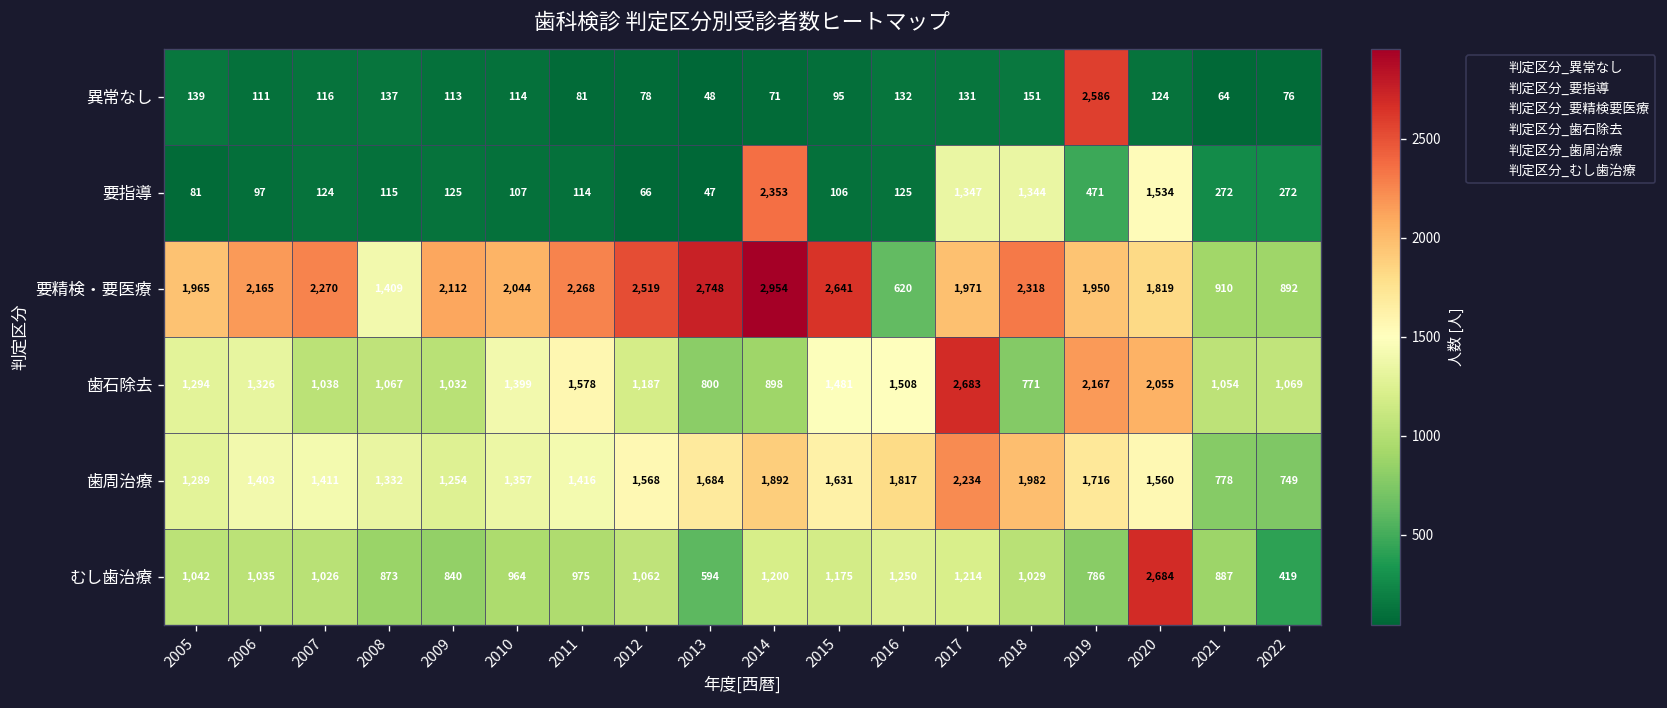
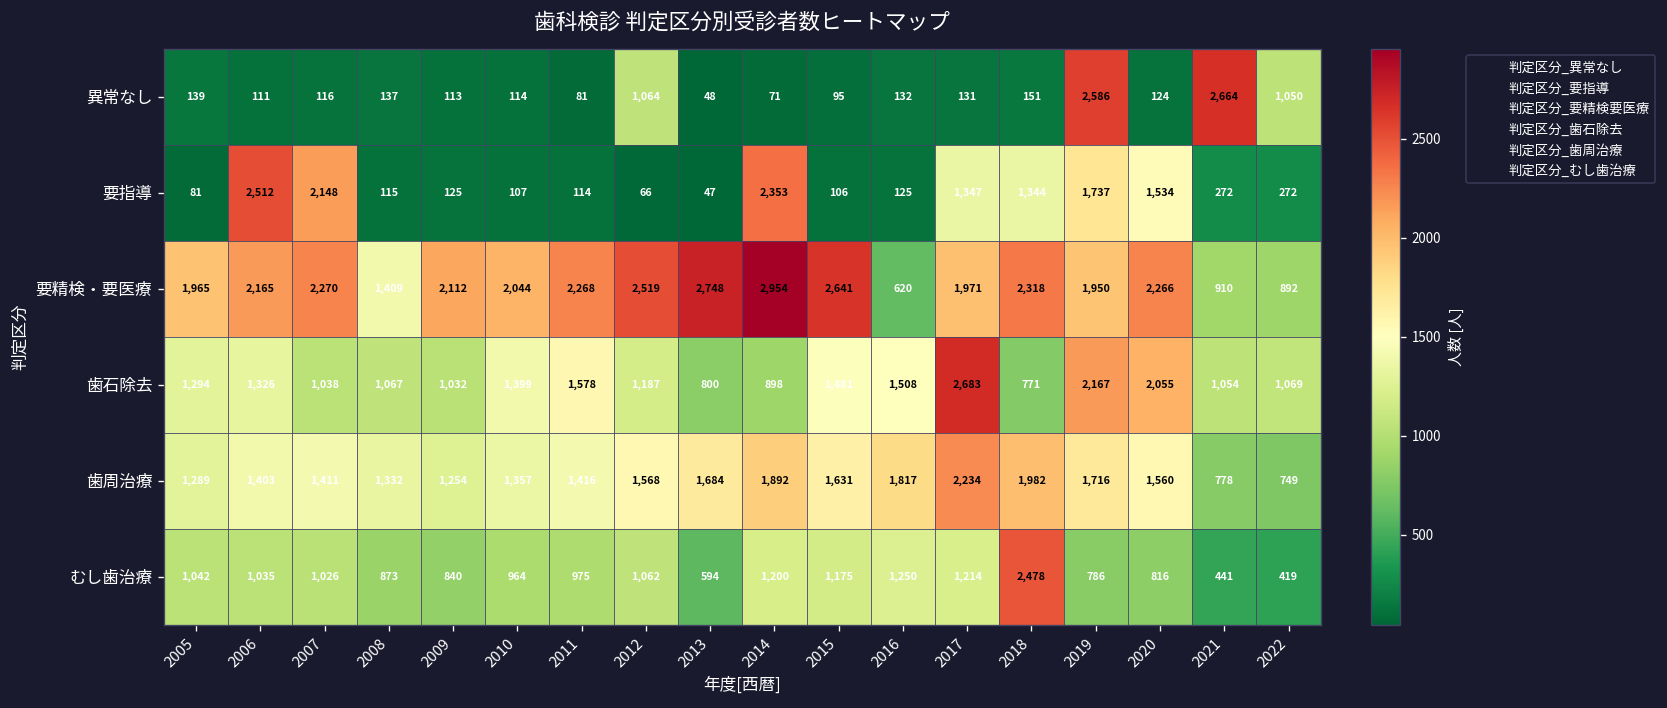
異常なし, 2012: 78 -> 1,064
異常なし, 2021: 64 -> 2,664
異常なし, 2022: 76 -> 1,050
要指導, 2006: 97 -> 2,512
要指導, 2007: 124 -> 2,148
要指導, 2019: 471 -> 1,737
要精検・要医療, 2020: 1,819 -> 2,266
むし歯治療, 2018: 1,029 -> 2,478
むし歯治療, 2020: 2,684 -> 816
むし歯治療, 2021: 887 -> 441
